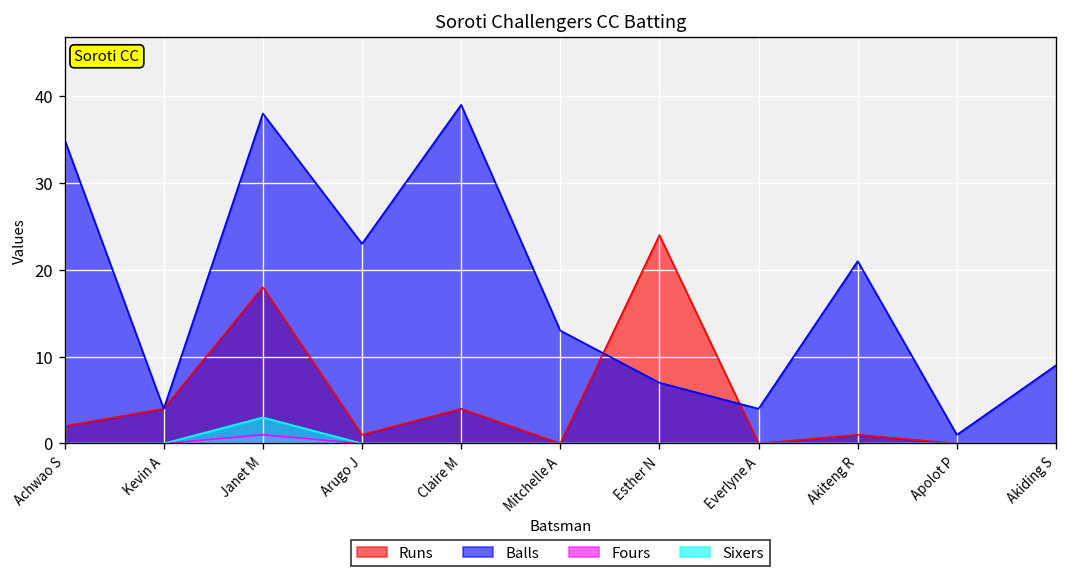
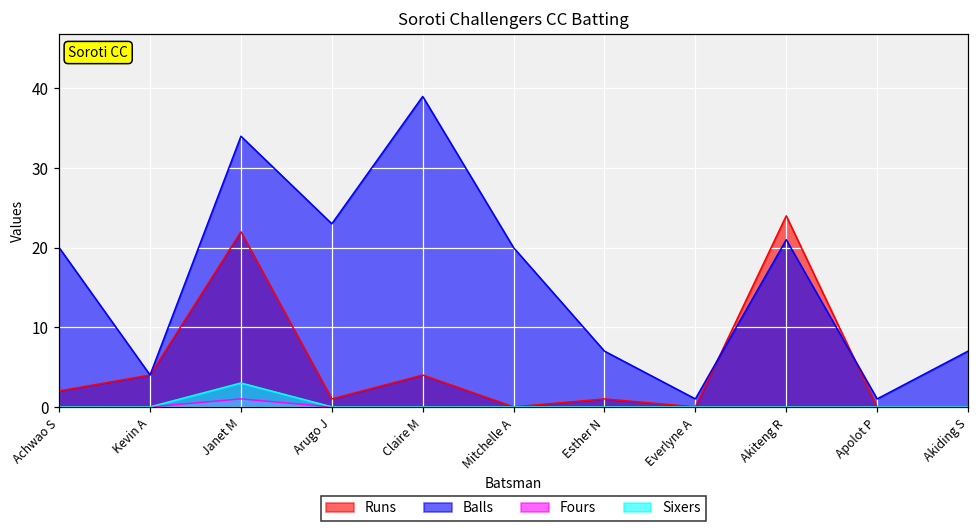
Balls, Achwao S: 35 -> 20
Runs, Janet M: 18 -> 22
Balls, Janet M: 38 -> 34
Balls, Mitchelle A: 13 -> 20
Runs, Esther N: 24 -> 1
Balls, Everlyne A: 4 -> 1
Runs, Akiteng R: 1 -> 24
Balls, Akiding S: 9 -> 7
